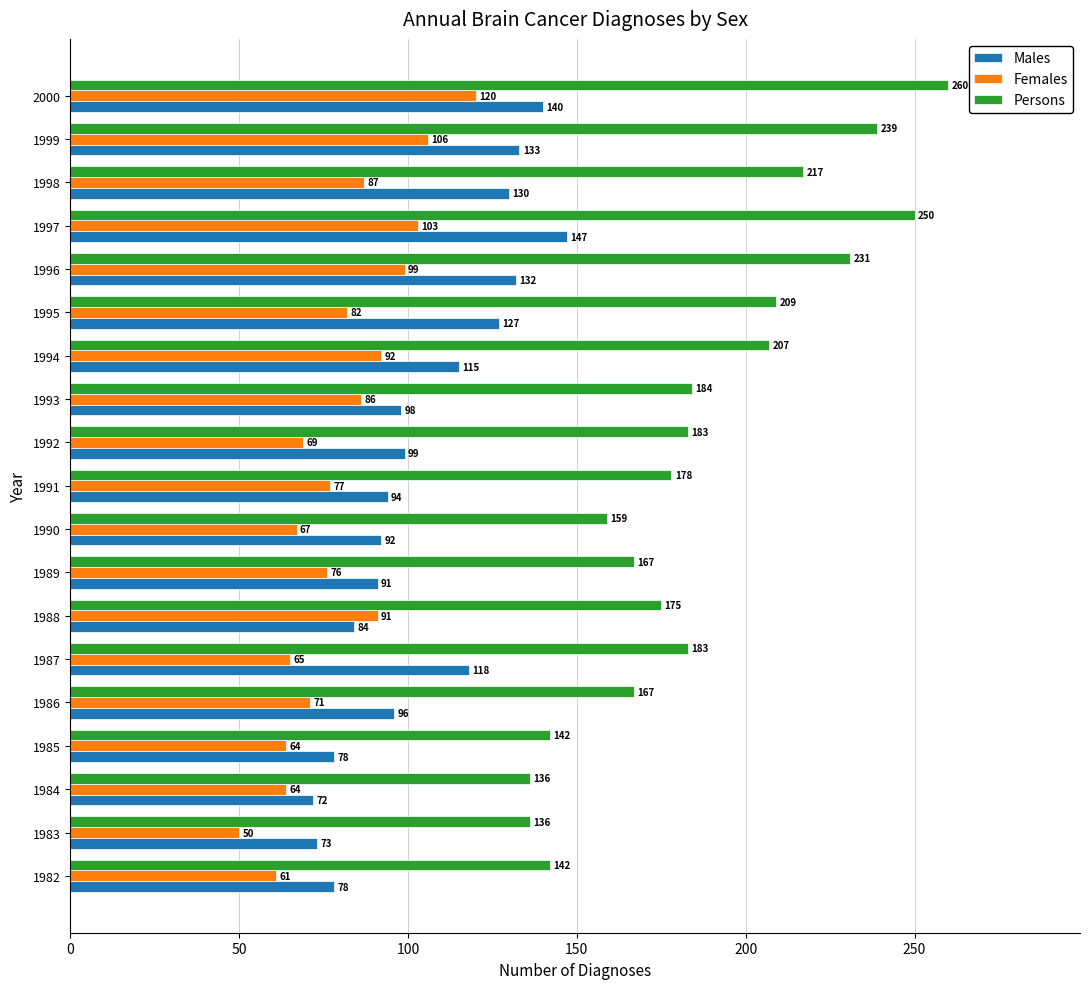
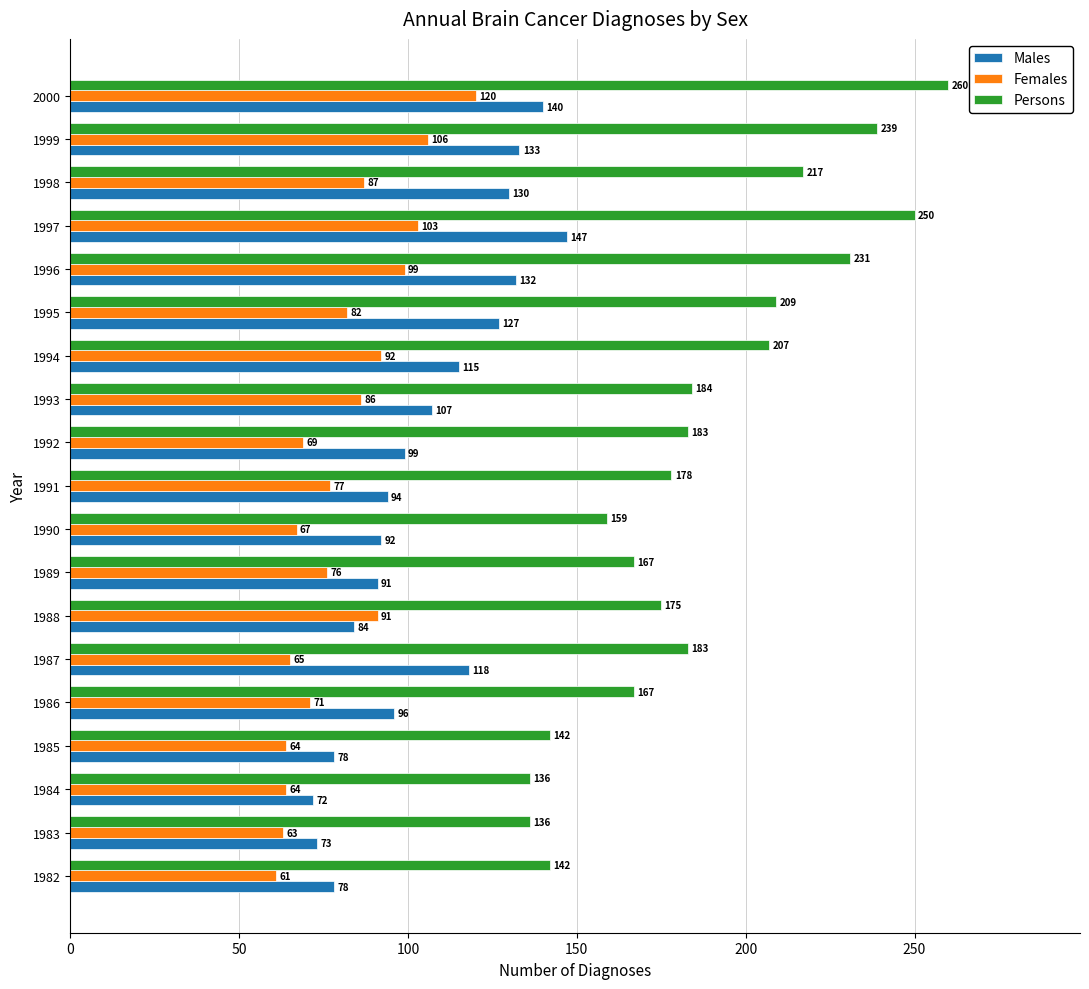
Males, 1993: 98 -> 107
Females, 1983: 50 -> 63
